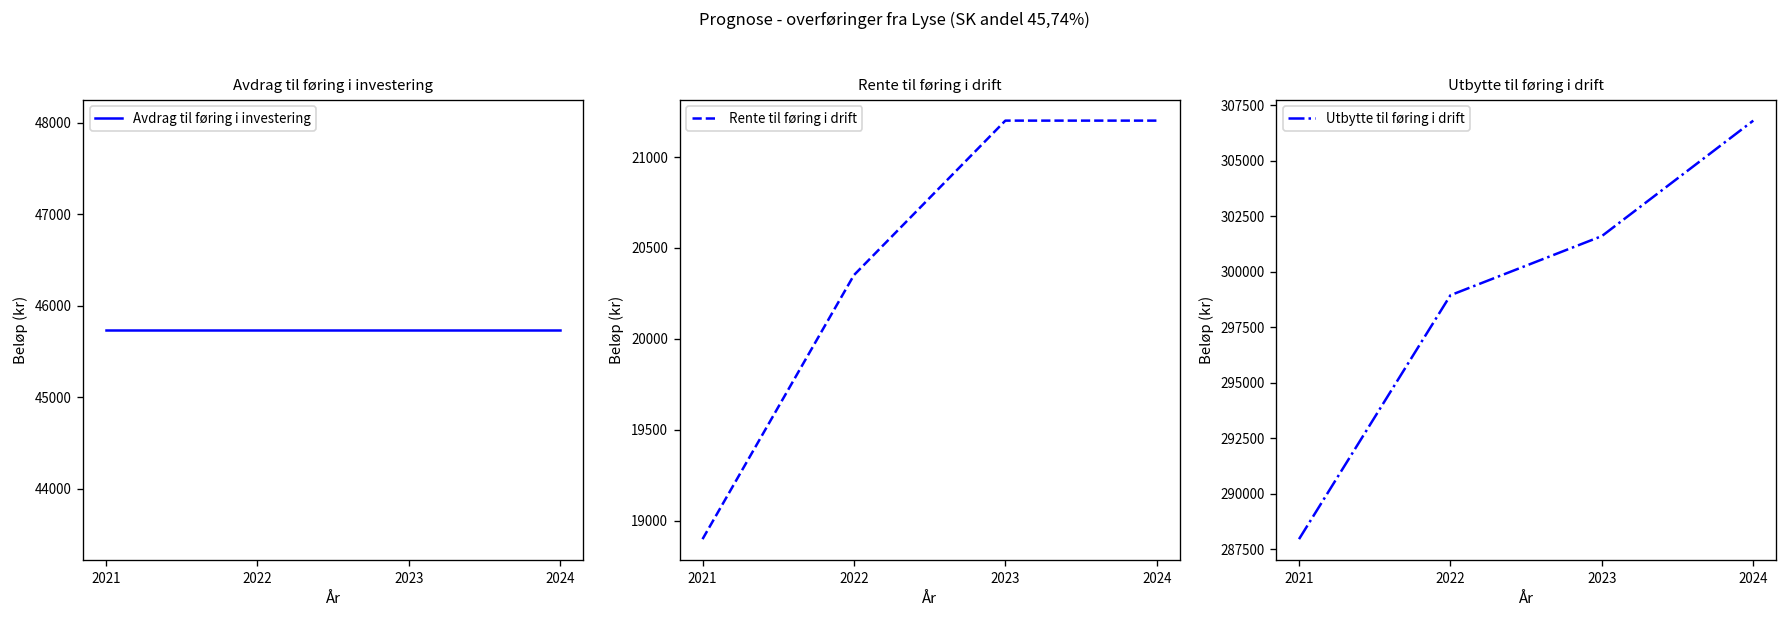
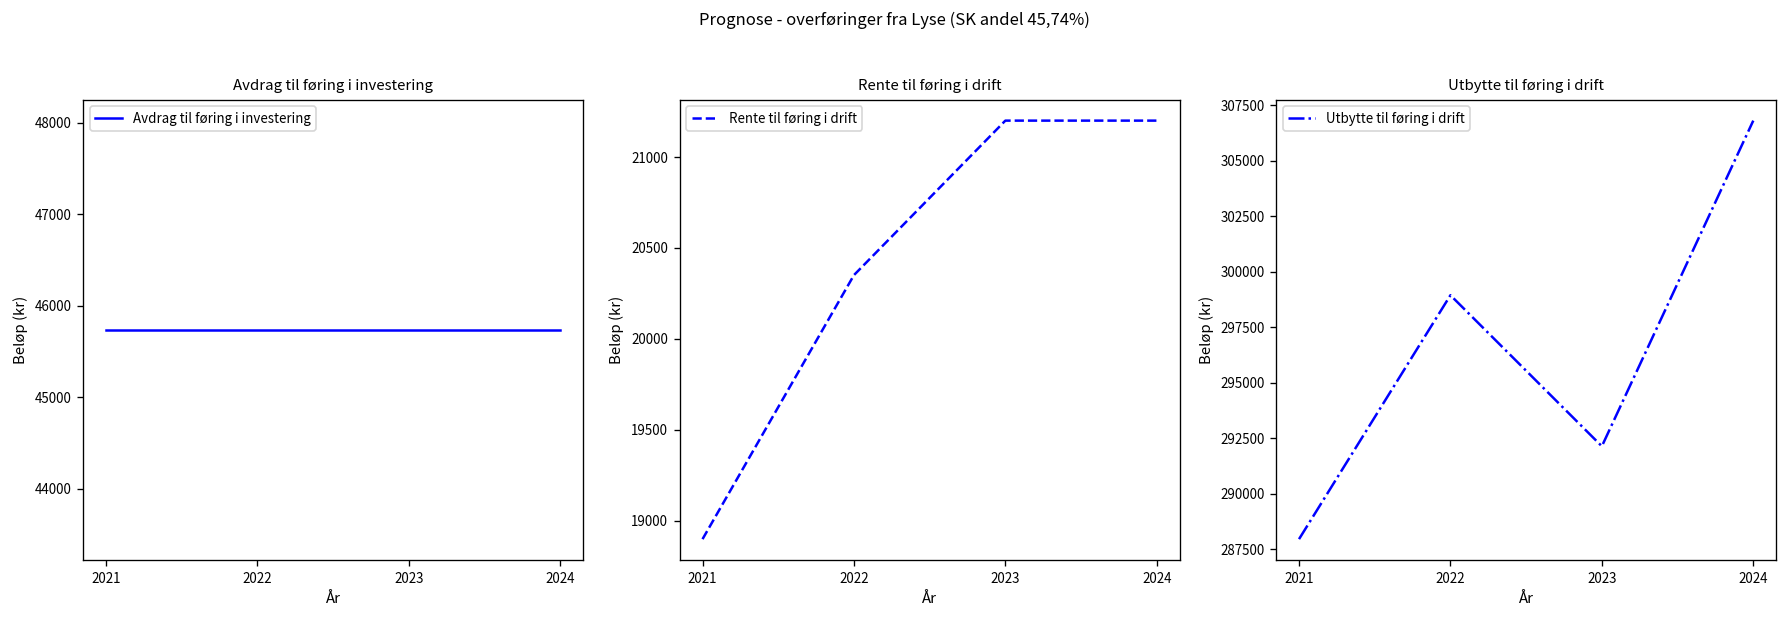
Utbytte til føring i drift, 2023: 301600 -> 292100
